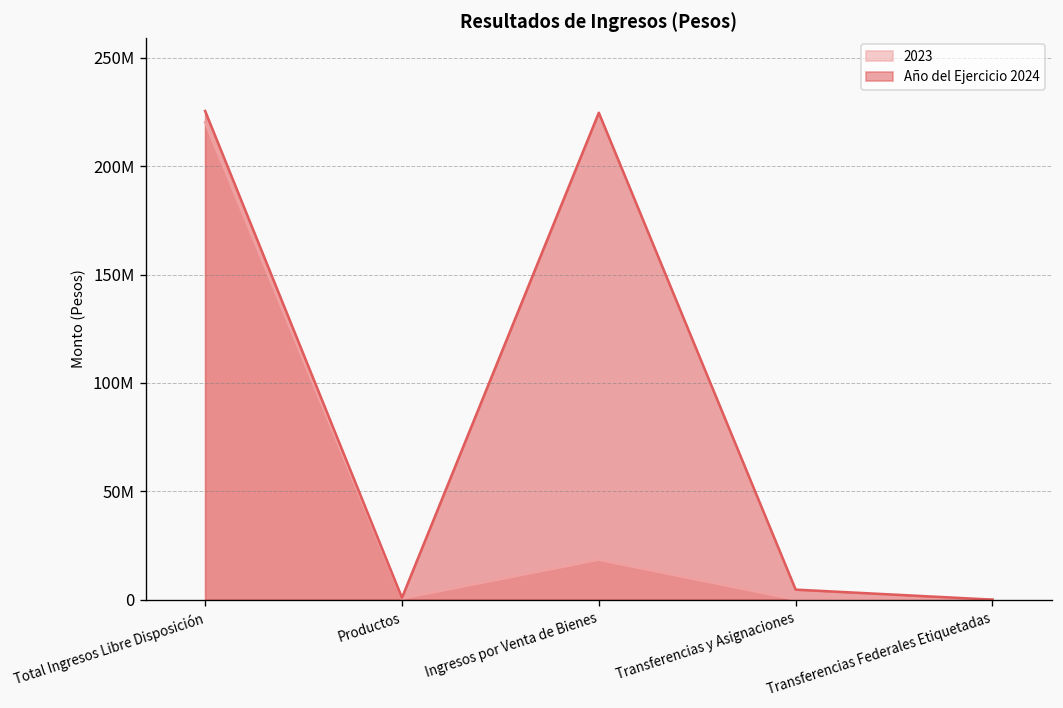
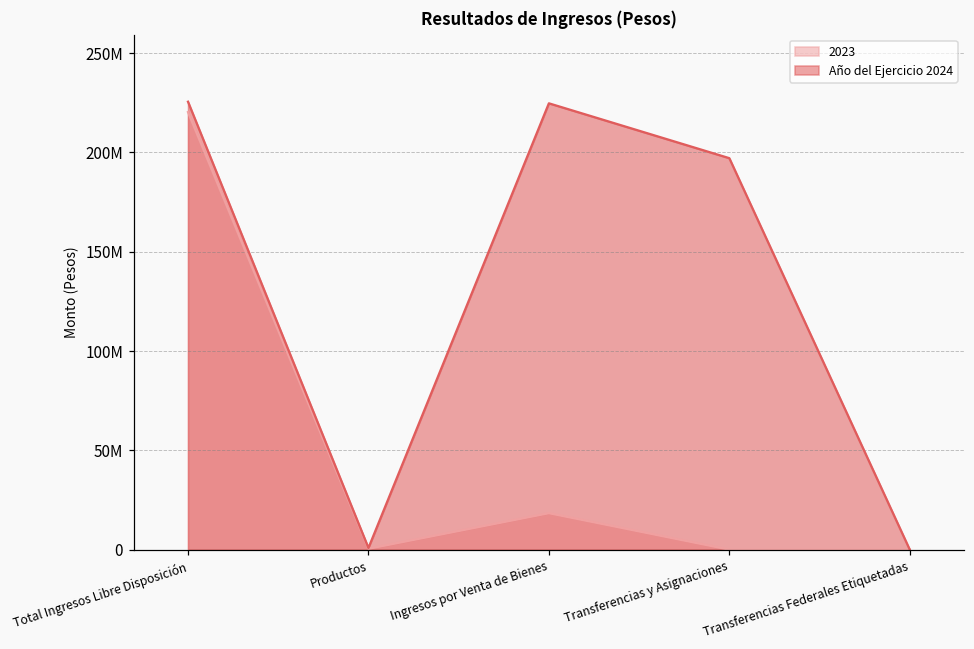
Año del Ejercicio 2024, Transferencias y Asignaciones: 5000000 -> 197000000
